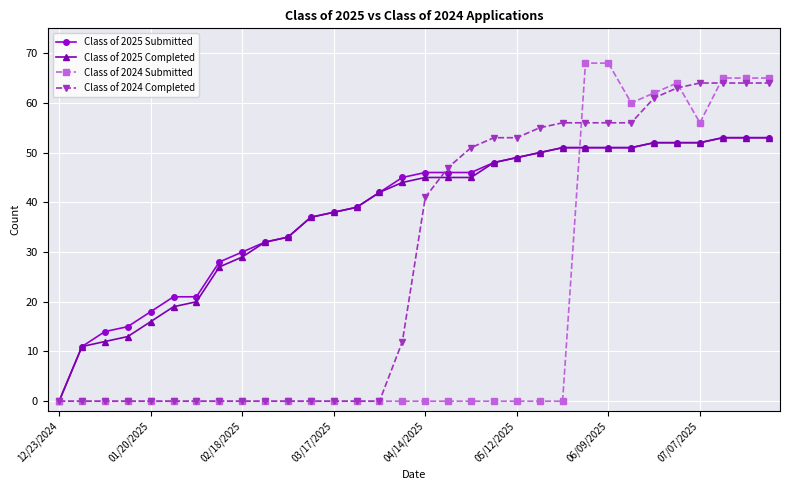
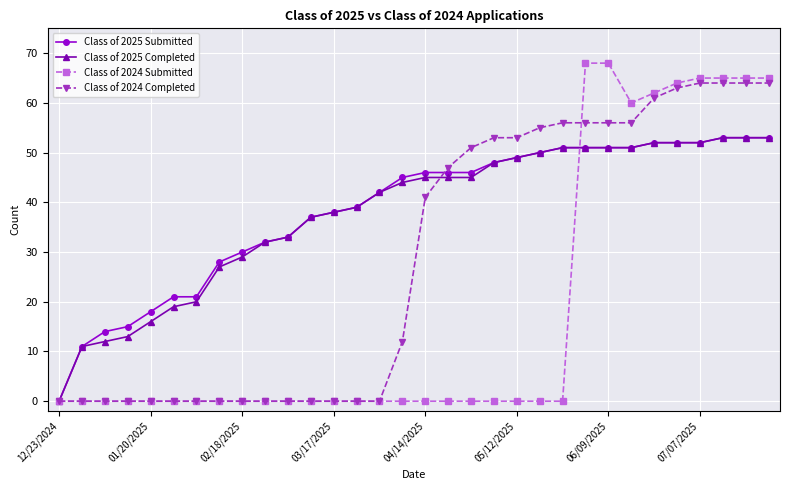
Class of 2024 Submitted, 07/07/2025: 56 -> 65
